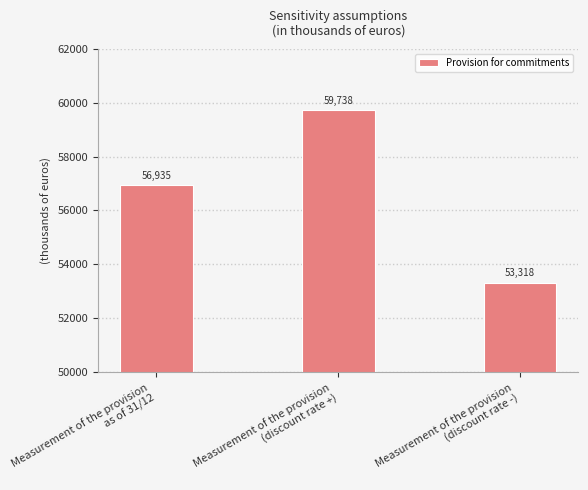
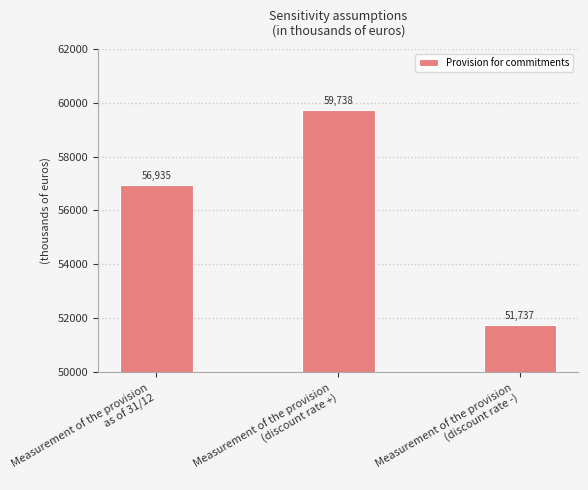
Measurement of the provision (discount rate -): 53,318 -> 51,737
